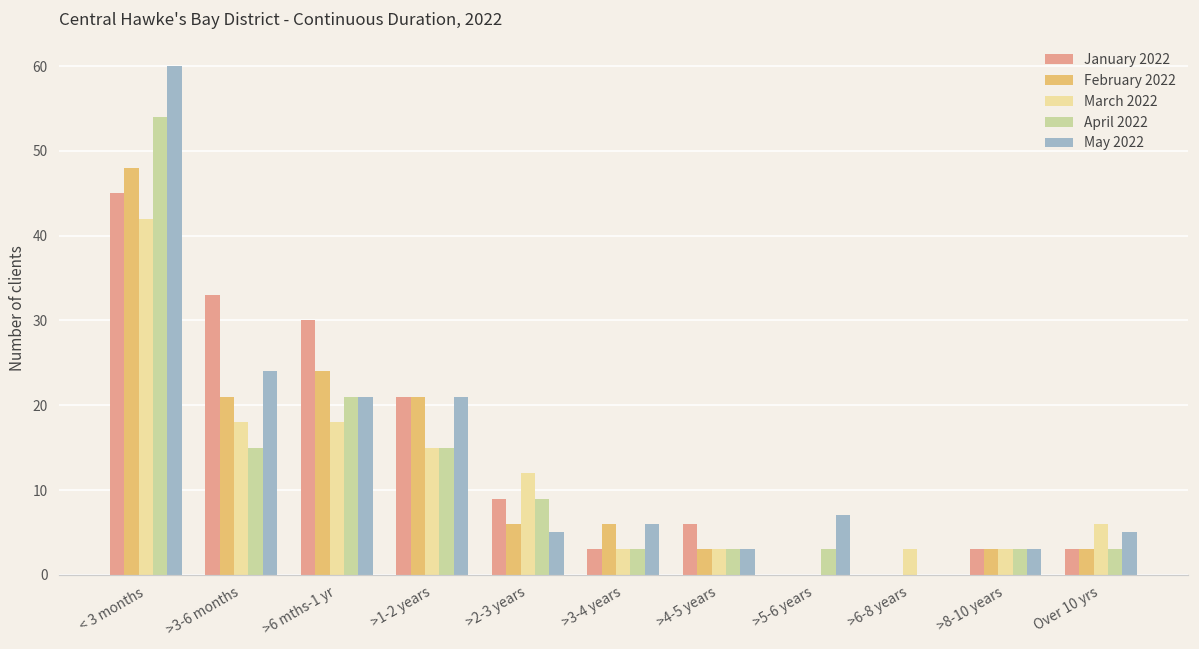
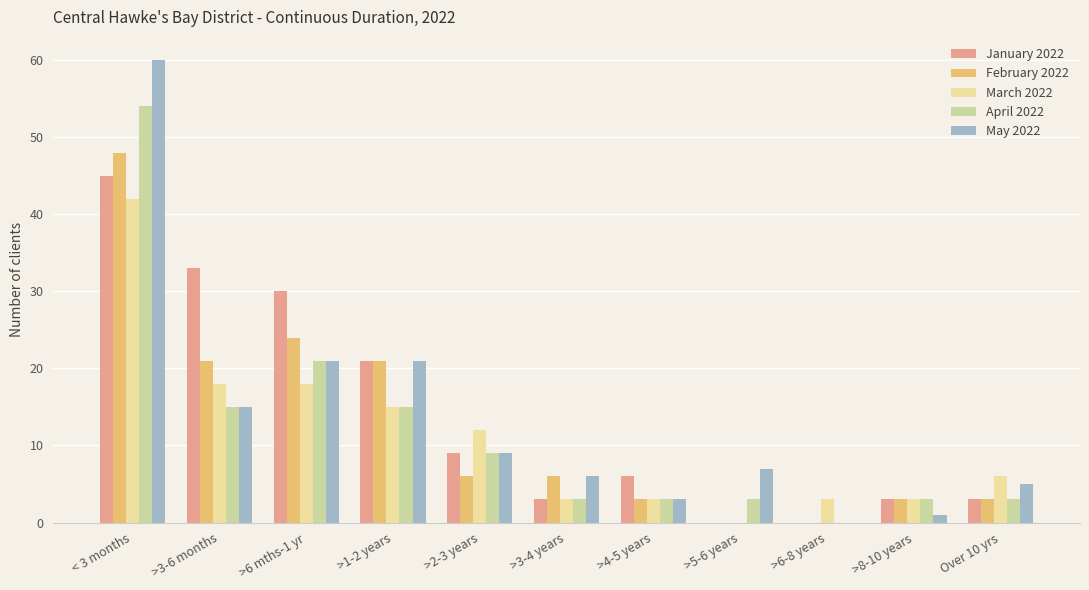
May 2022, >3-6 months: 24 -> 15
May 2022, >2-3 years: 5 -> 9
May 2022, >8-10 years: 3 -> 1
